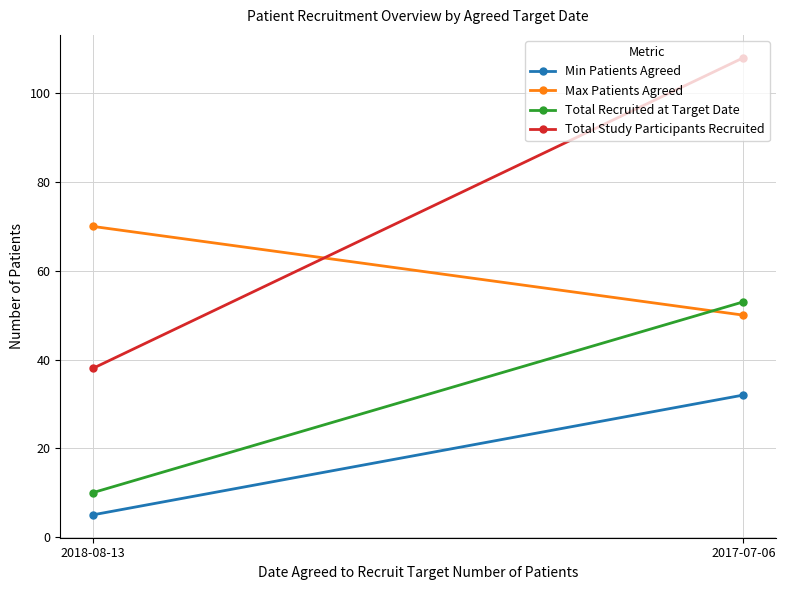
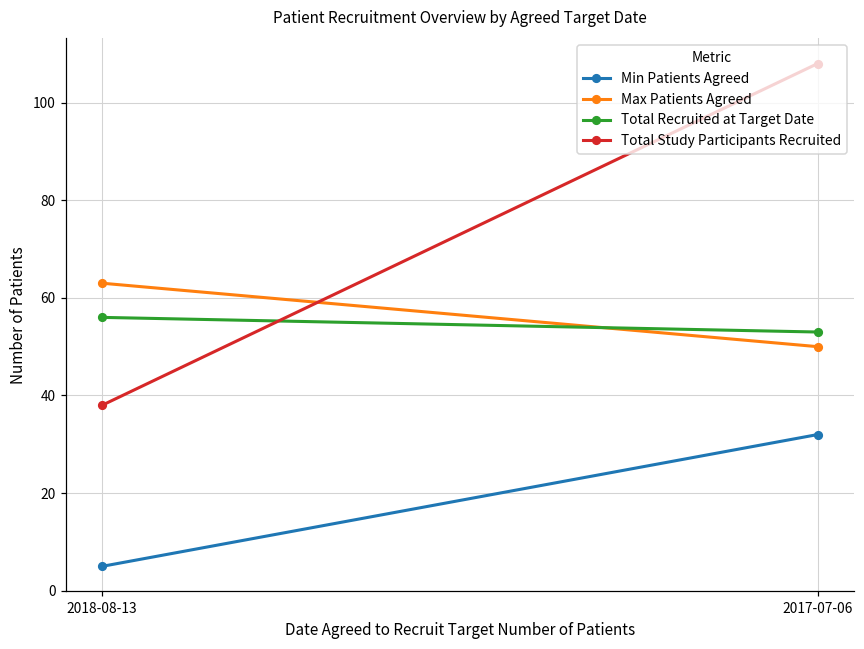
Max Patients Agreed, 2018-08-13: 70 -> 63
Total Recruited at Target Date, 2018-08-13: 10 -> 56
